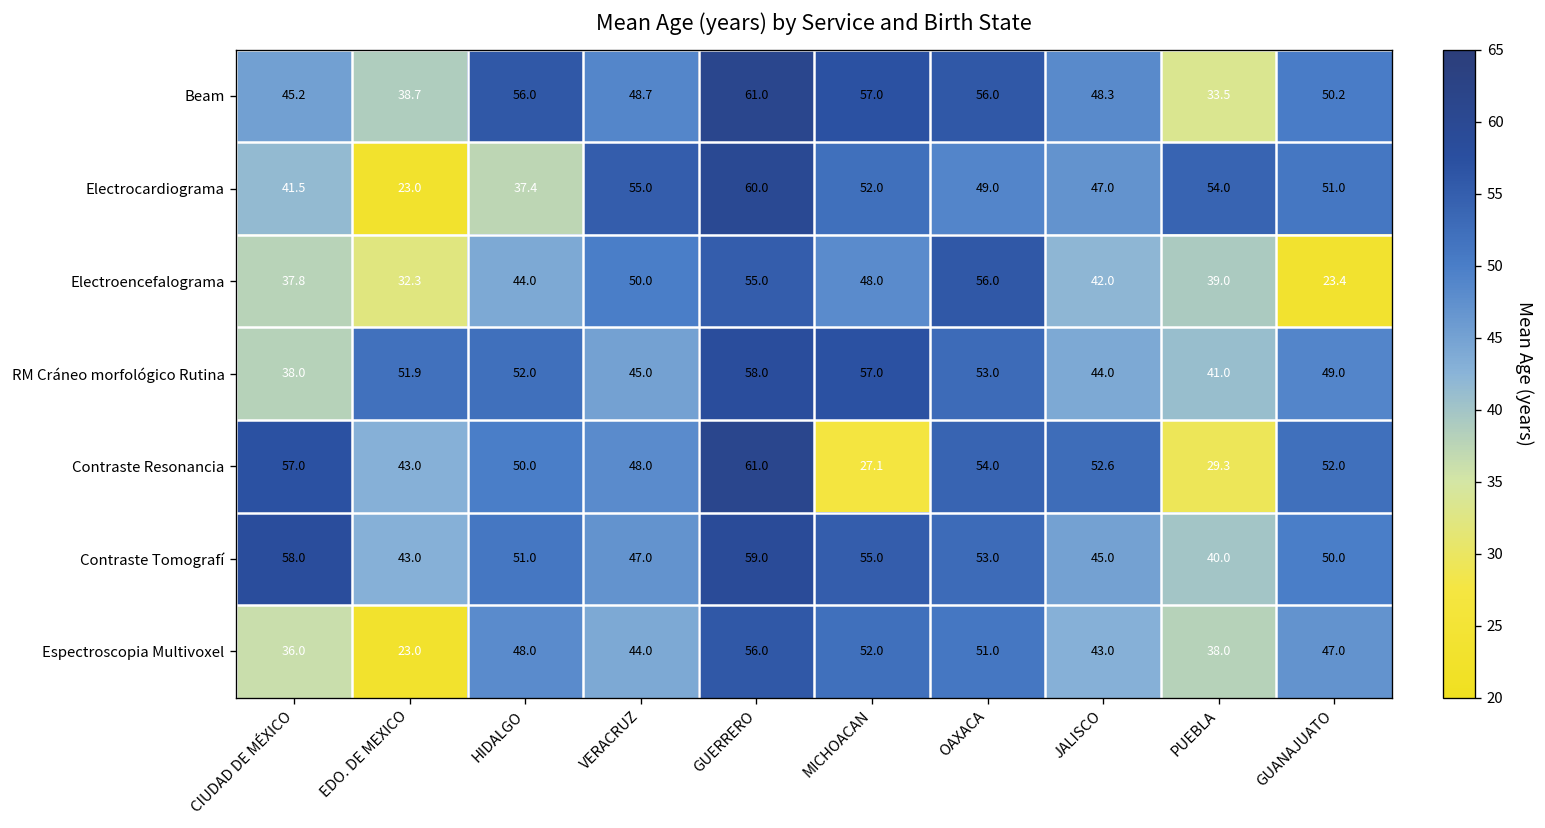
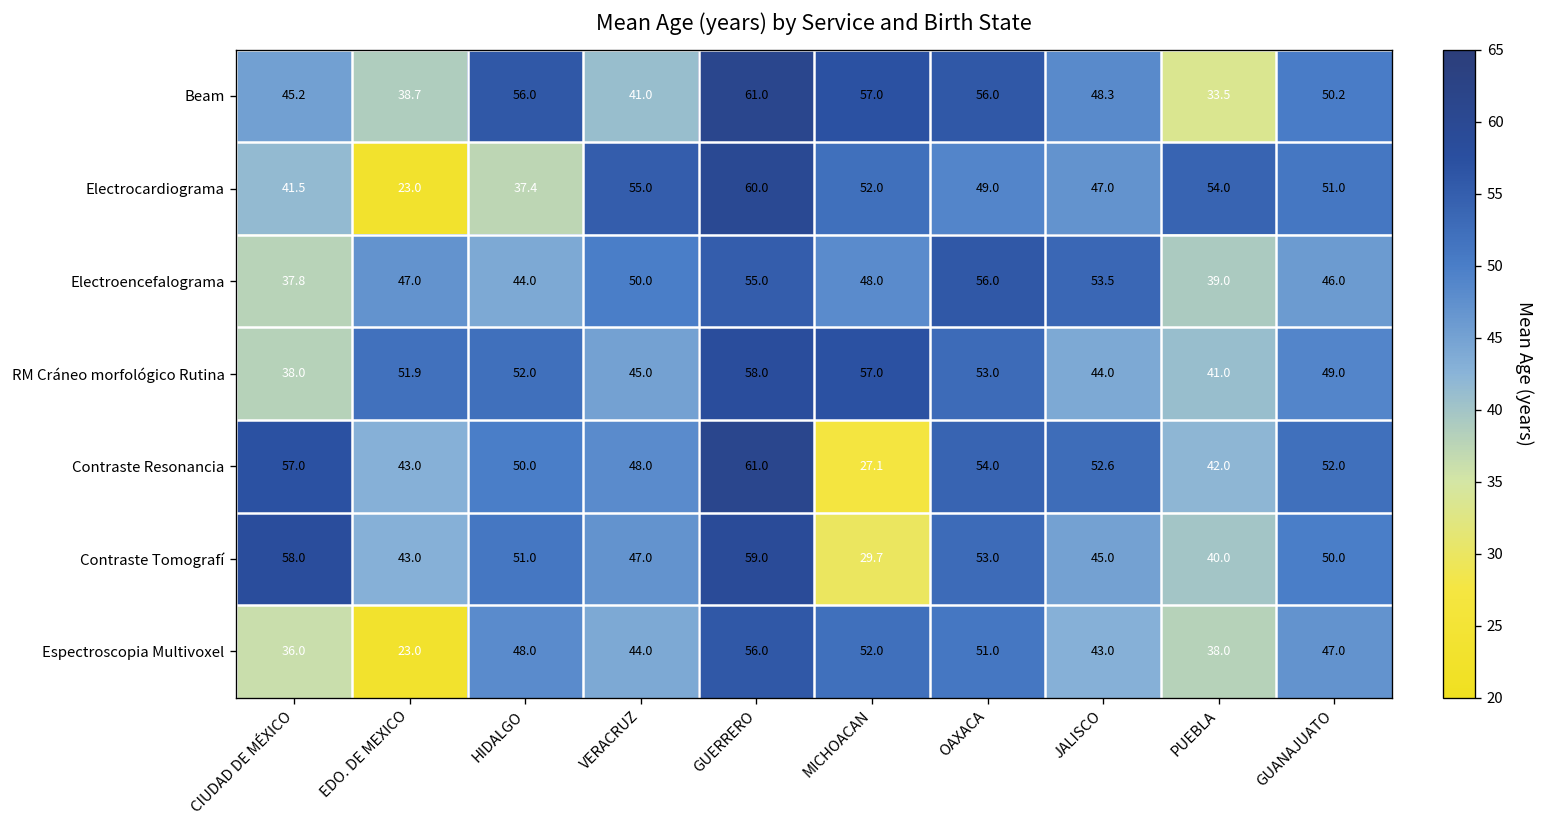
Beam, VERACRUZ: 48.7 -> 41.0
Electroencefalograma, EDO. DE MEXICO: 32.3 -> 47.0
Electroencefalograma, JALISCO: 42.0 -> 53.5
Electroencefalograma, GUANAJUATO: 23.4 -> 46.0
Contraste Resonancia, PUEBLA: 29.3 -> 42.0
Contraste Tomografí, MICHOACAN: 55.0 -> 29.7
